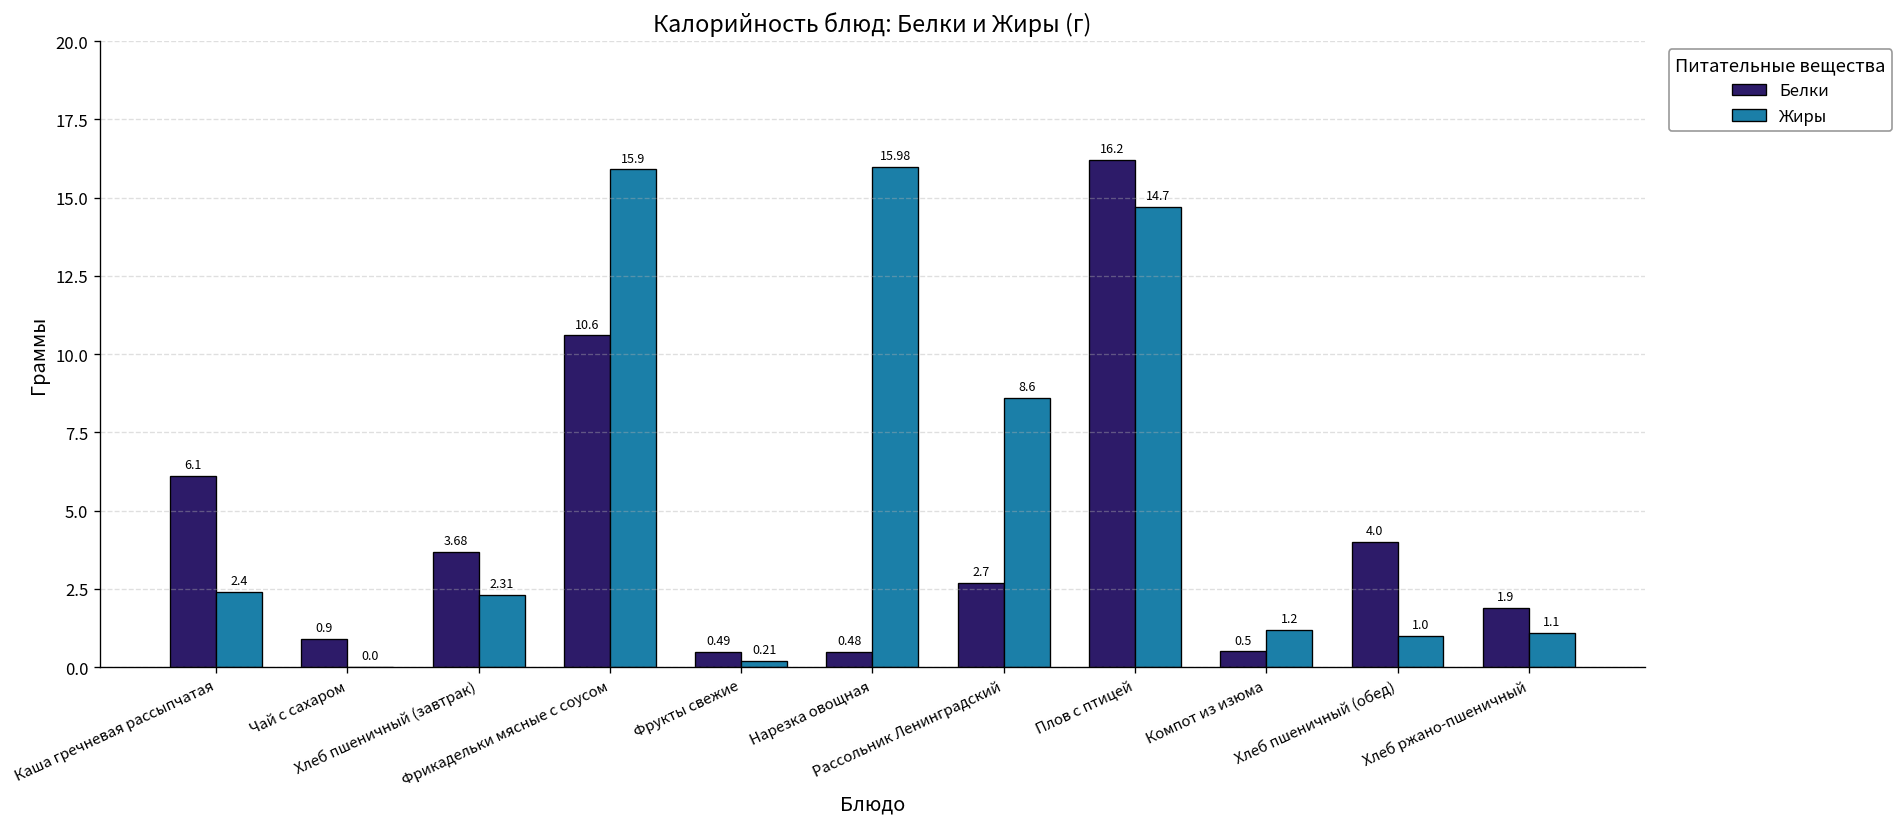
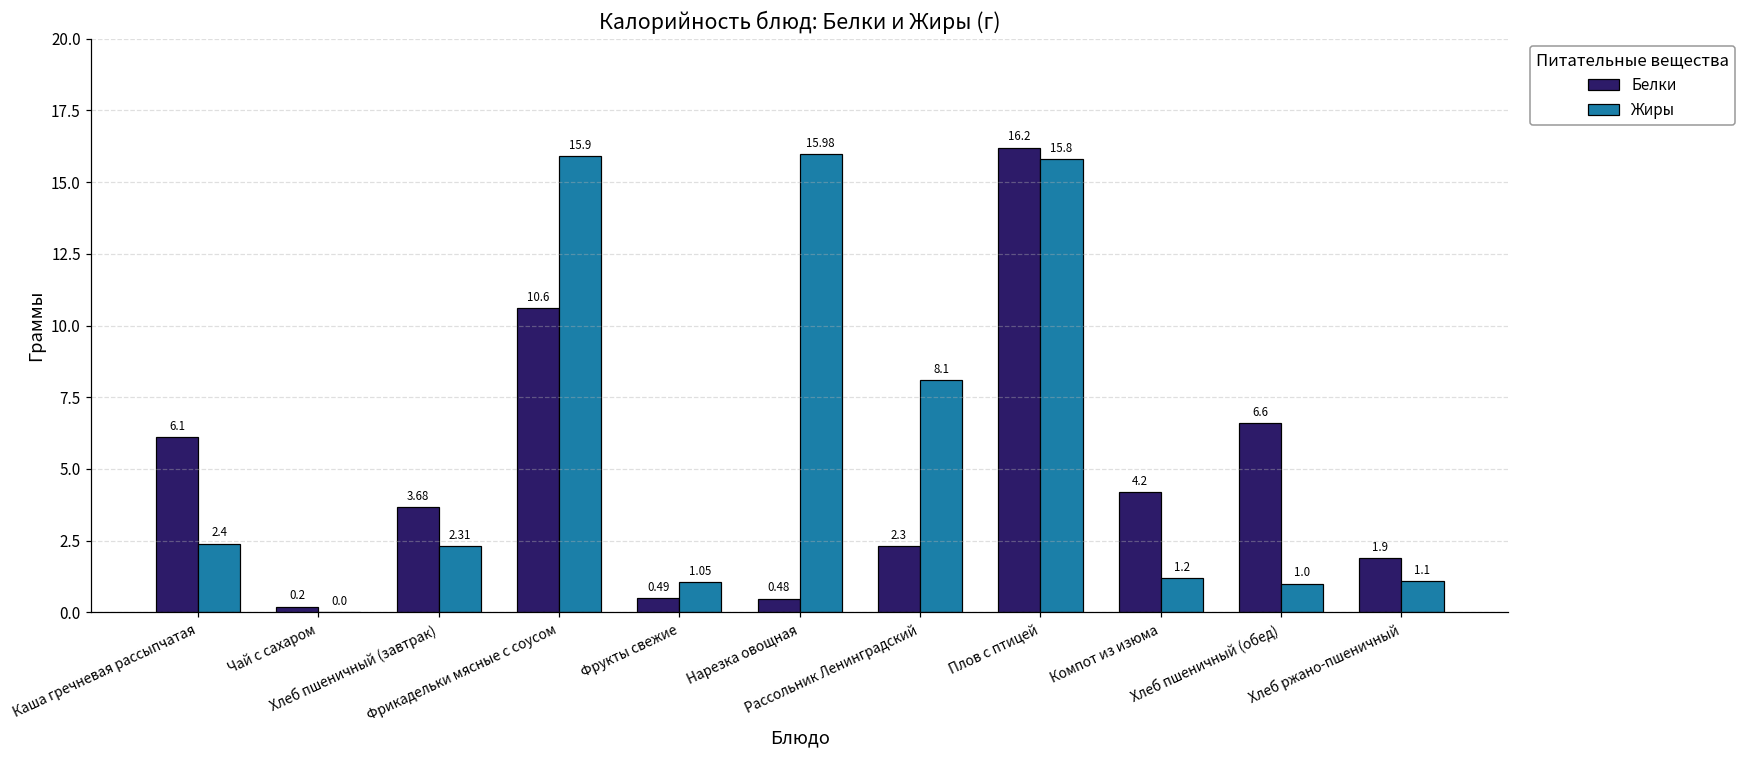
Белки, Чай с сахаром: 0.9 -> 0.2
Жиры, Фрукты свежие: 0.21 -> 1.05
Белки, Рассольник Ленинградский: 2.7 -> 2.3
Жиры, Рассольник Ленинградский: 8.6 -> 8.1
Жиры, Плов с птицей: 14.7 -> 15.8
Белки, Компот из изюма: 0.5 -> 4.2
Белки, Хлеб пшеничный (обед): 4.0 -> 6.6
